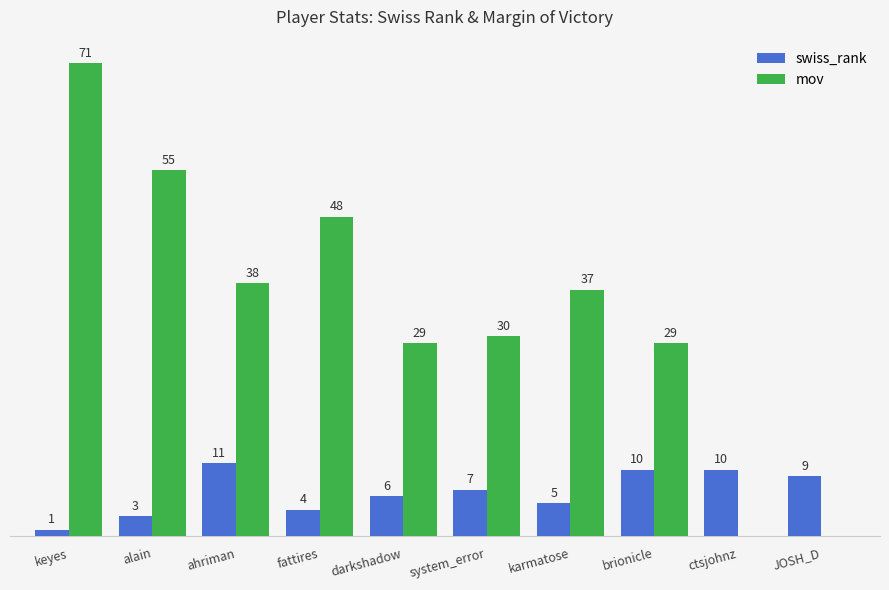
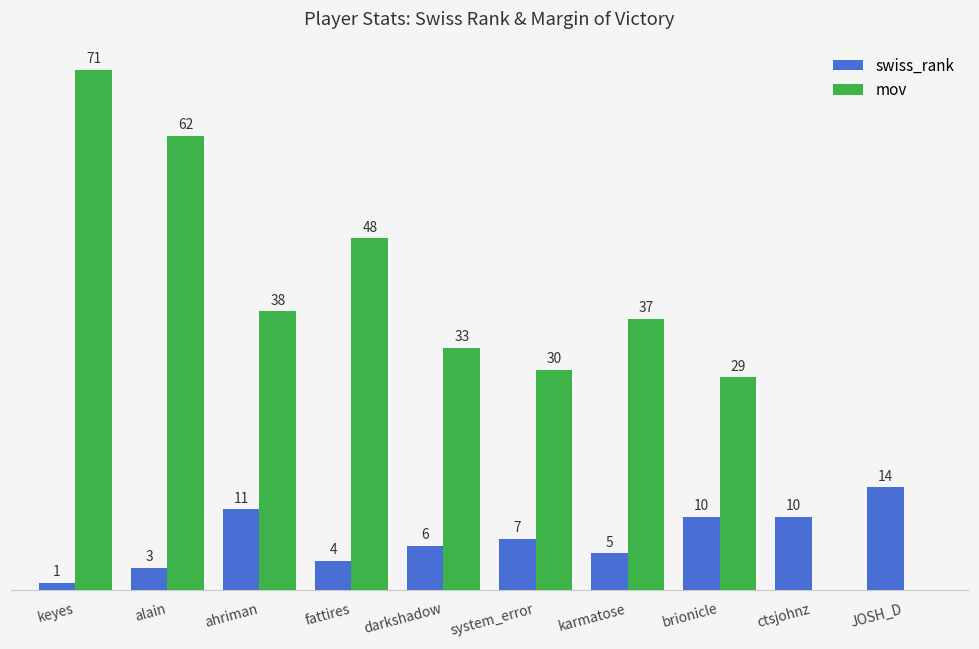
mov, alain: 55 -> 62
mov, darkshadow: 29 -> 33
swiss_rank, JOSH_D: 9 -> 14
